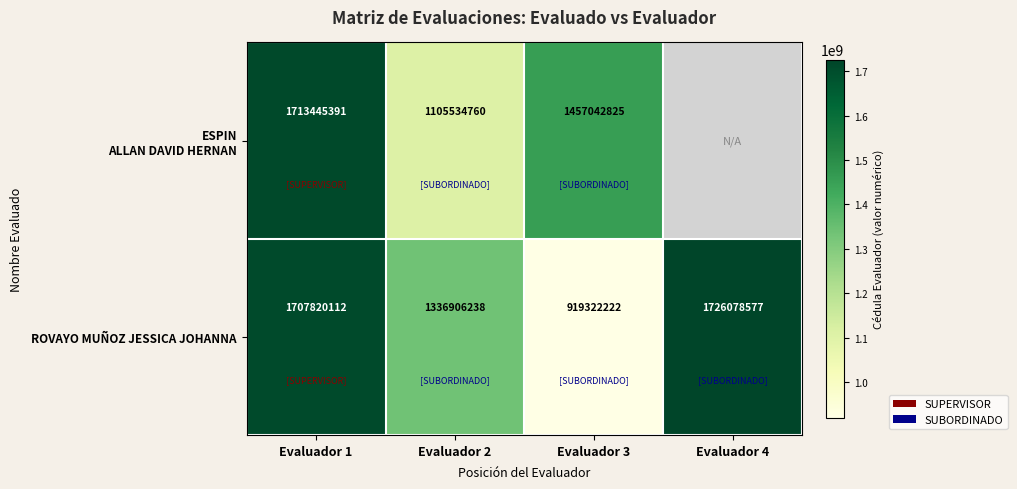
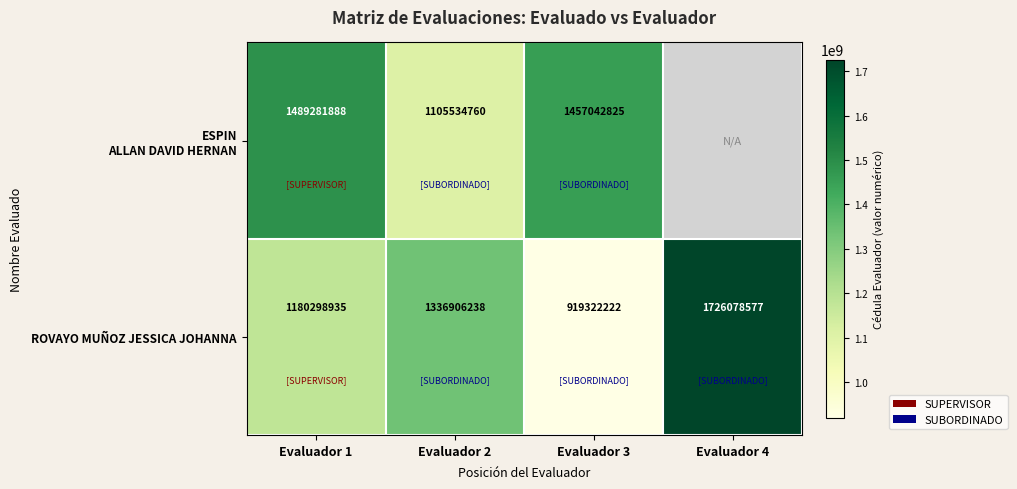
ESPIN ALLAN DAVID HERNAN, Evaluador 1: 1713445391 -> 1489281888
ROVAYO MUÑOZ JESSICA JOHANNA, Evaluador 1: 1707820112 -> 1180298935
